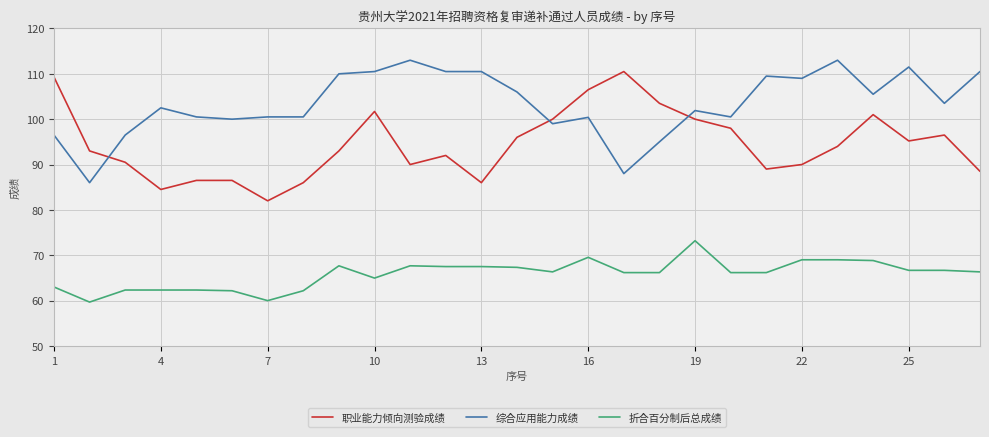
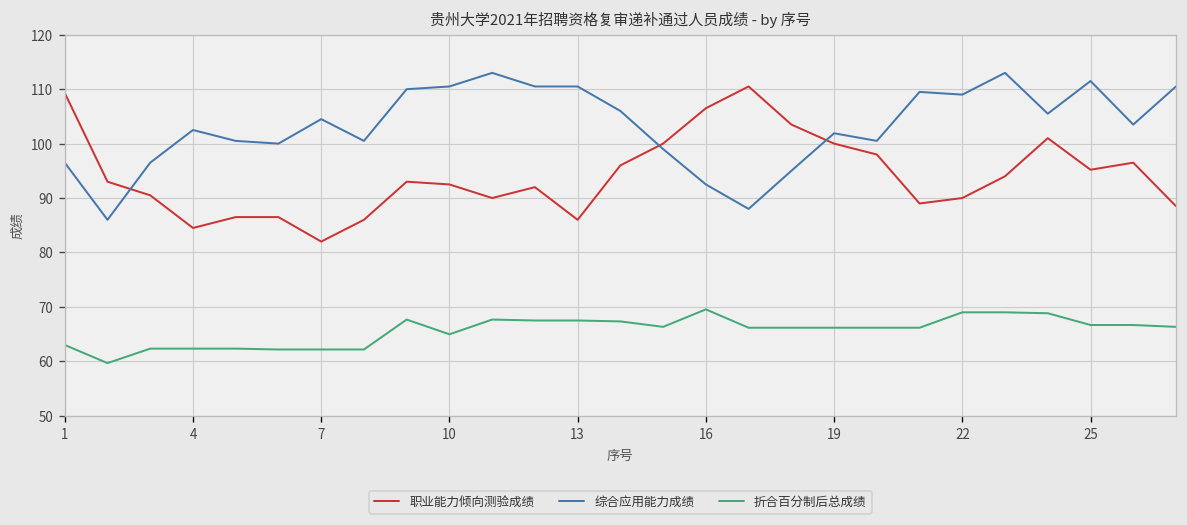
综合应用能力成绩, 7: 101 -> 105
折合百分制后总成绩, 7: 60 -> 62
职业能力倾向测验成绩, 10: 102 -> 93
综合应用能力成绩, 16: 100 -> 93
折合百分制后总成绩, 19: 73 -> 66
